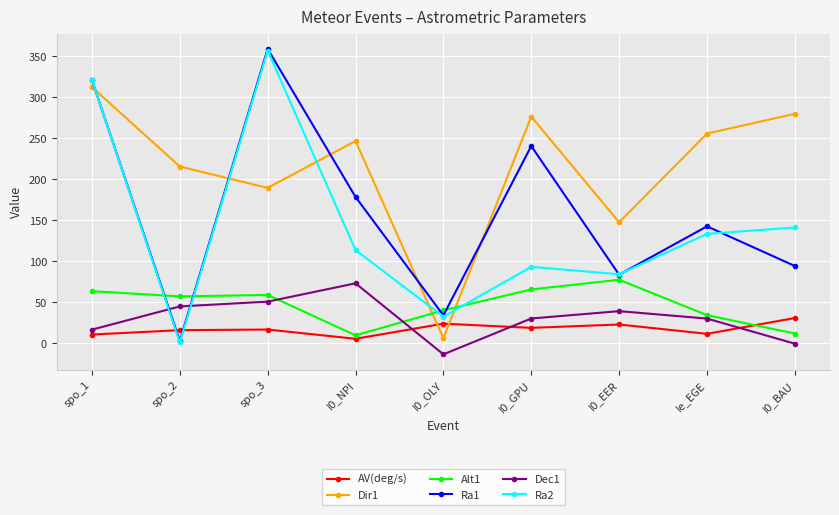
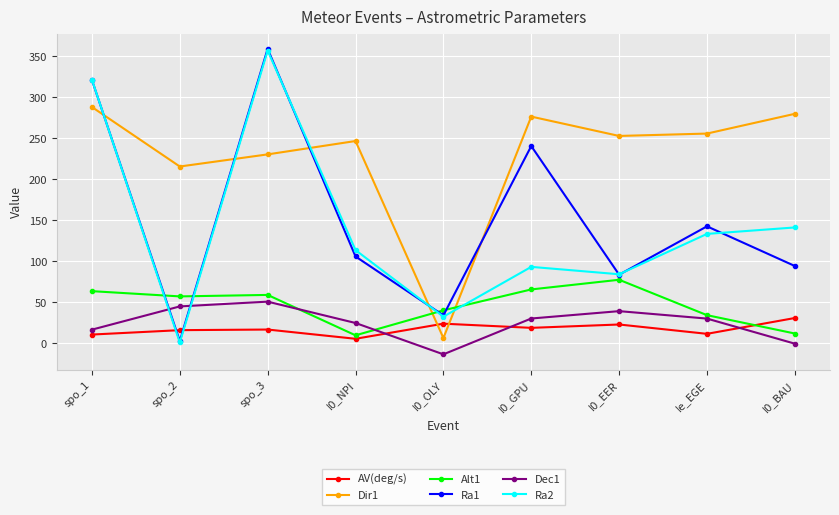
Dir1, spo_1: 310 -> 290
Dir1, spo_3: 190 -> 230
Ra1, I0_NPI: 180 -> 110
Dec1, I0_NPI: 70 -> 20
Dir1, I0_EER: 150 -> 250
